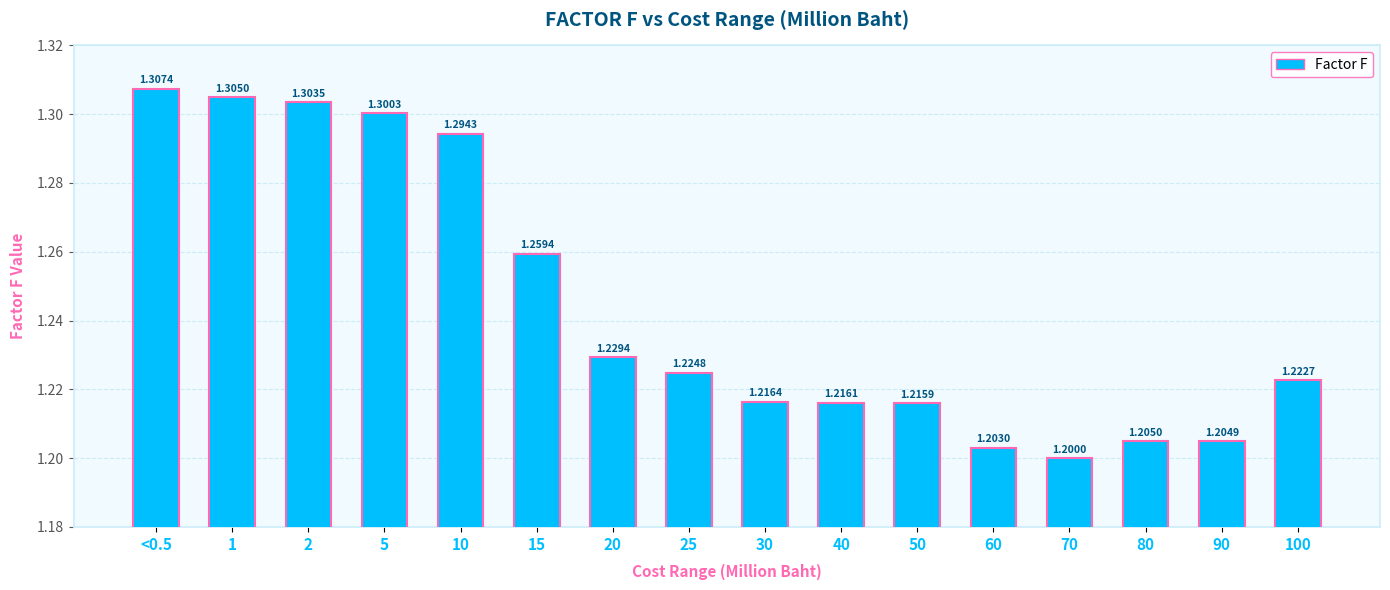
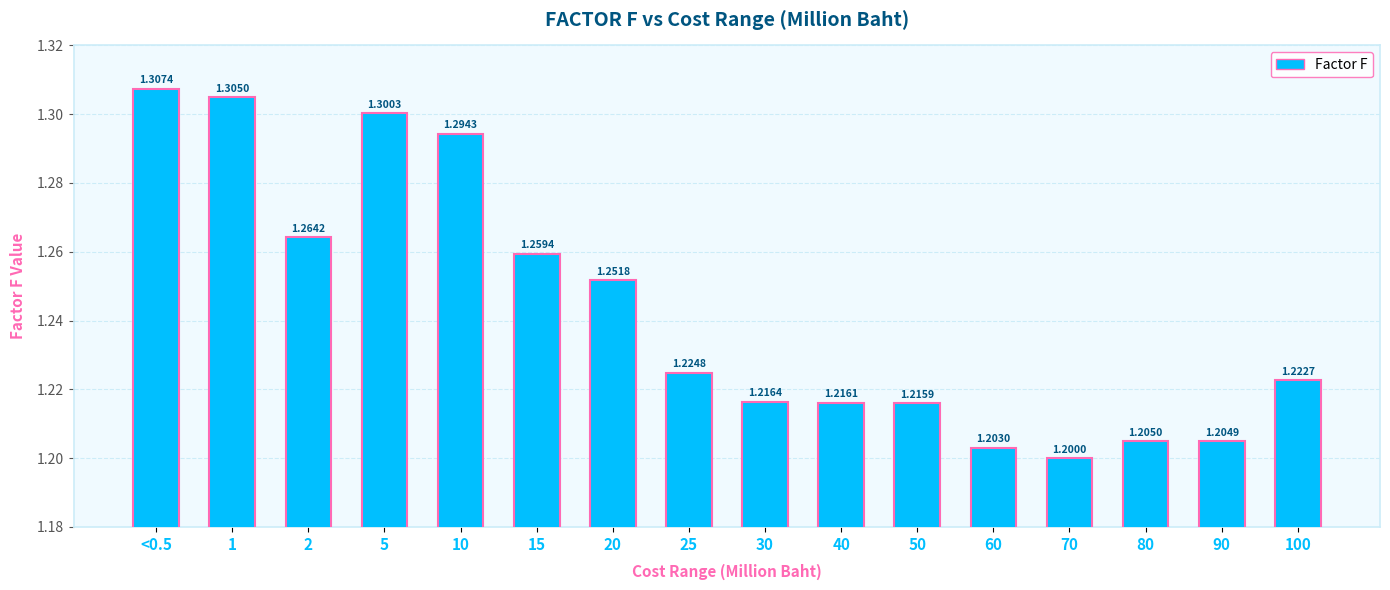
2: 1.3035 -> 1.2642
20: 1.2294 -> 1.2518
